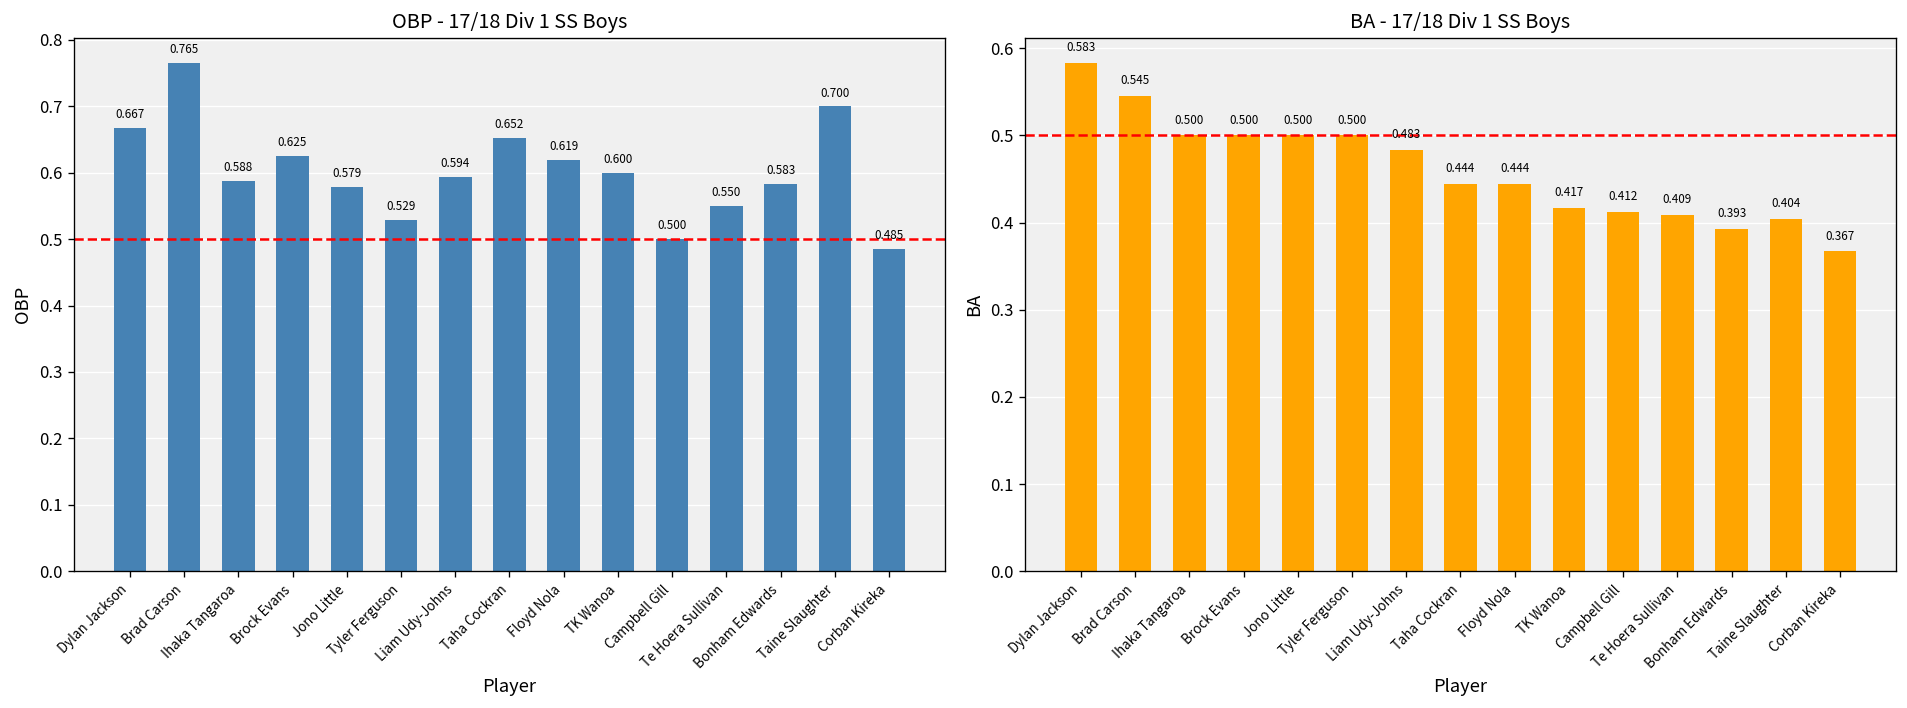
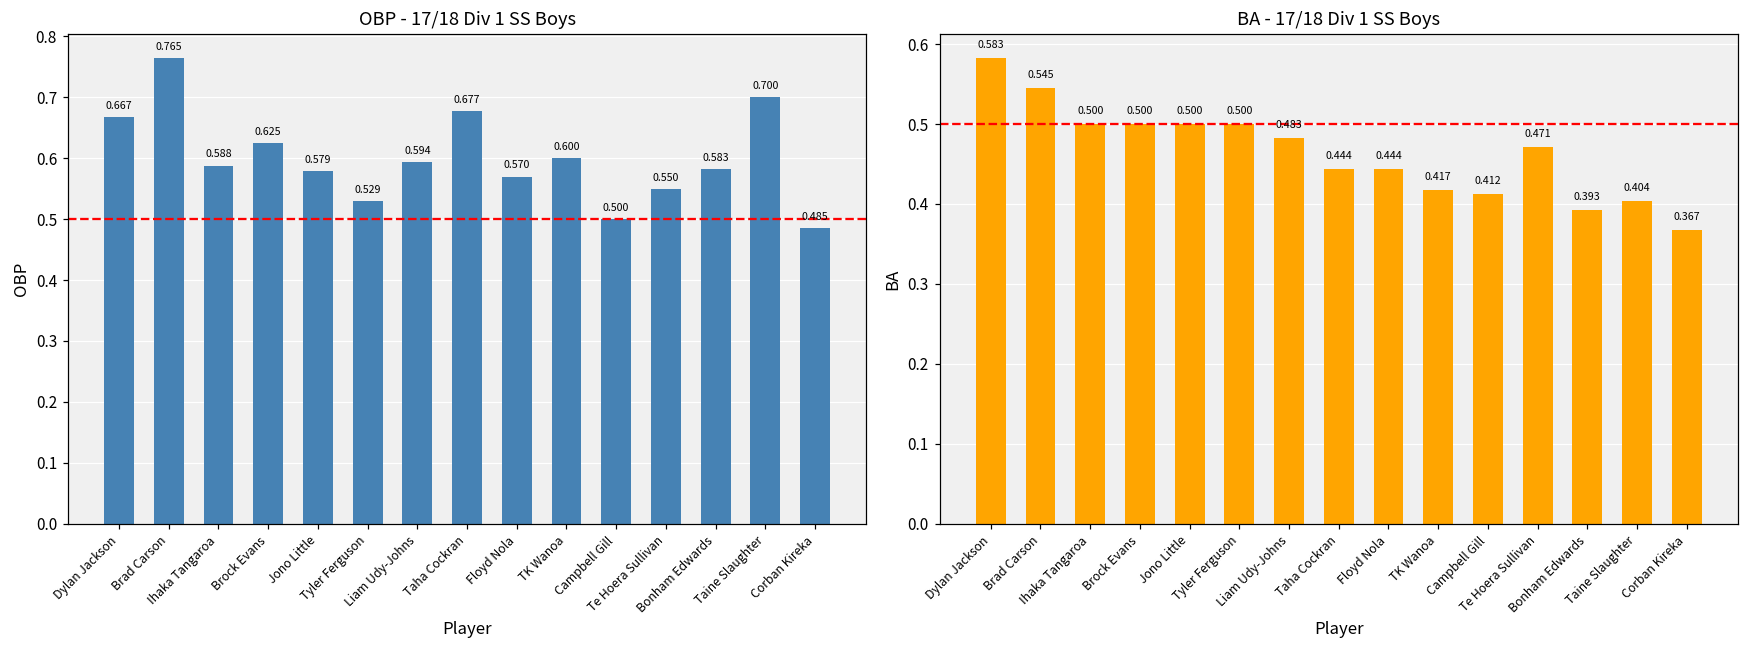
OBP - 17/18 Div 1 SS Boys, Taha Cockran: 0.652 -> 0.677
OBP - 17/18 Div 1 SS Boys, Floyd Nola: 0.619 -> 0.570
BA - 17/18 Div 1 SS Boys, Te Hoera Sullivan: 0.409 -> 0.471
